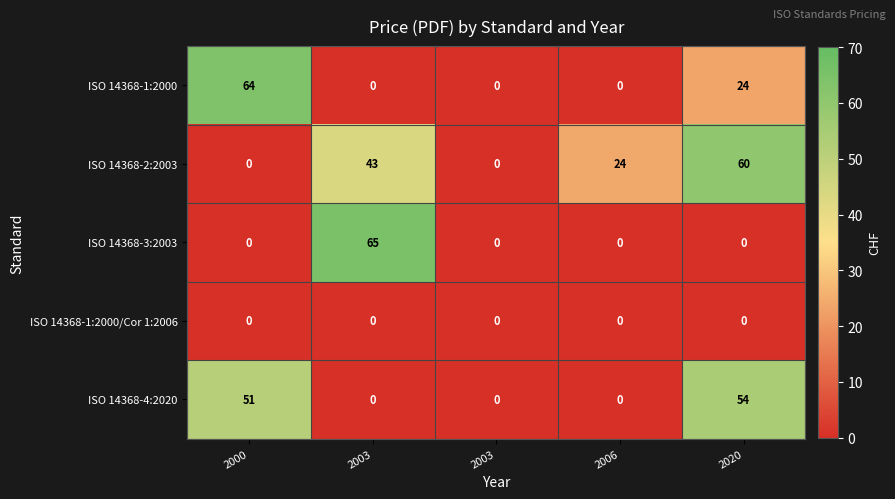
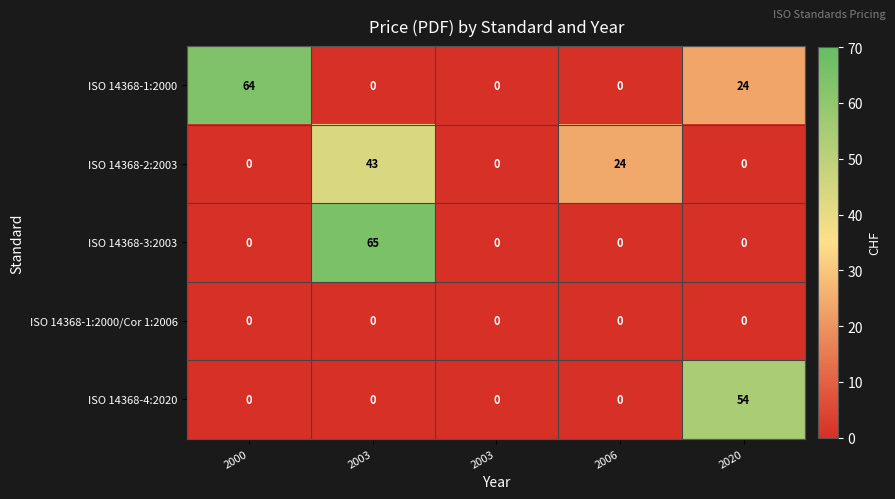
ISO 14368-2:2003, 2020: 60 -> 0
ISO 14368-4:2020, 2000: 51 -> 0
